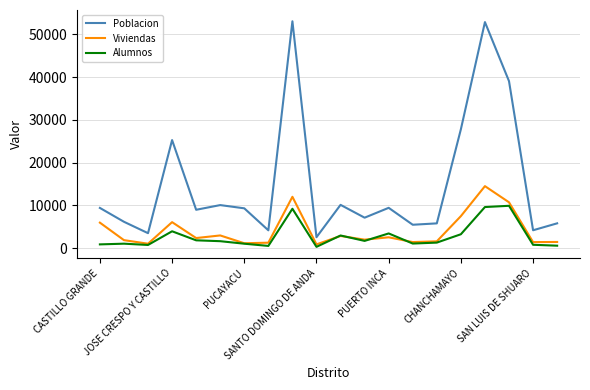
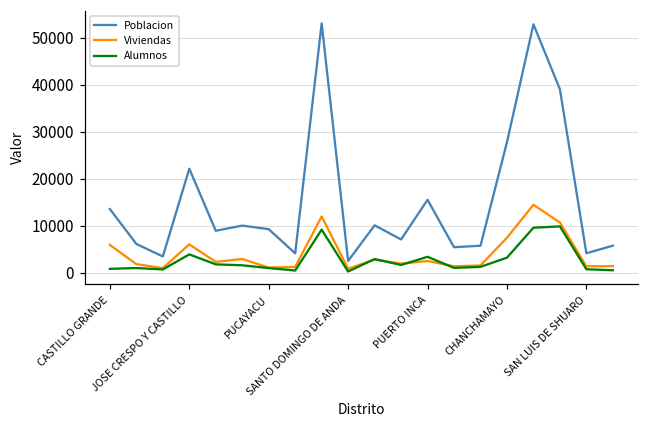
Poblacion, CASTILLO GRANDE: 9000 -> 14000
Poblacion, JOSE CRESPO Y CASTILLO: 25000 -> 22000
Poblacion, PUERTO INCA: 9000 -> 16000
